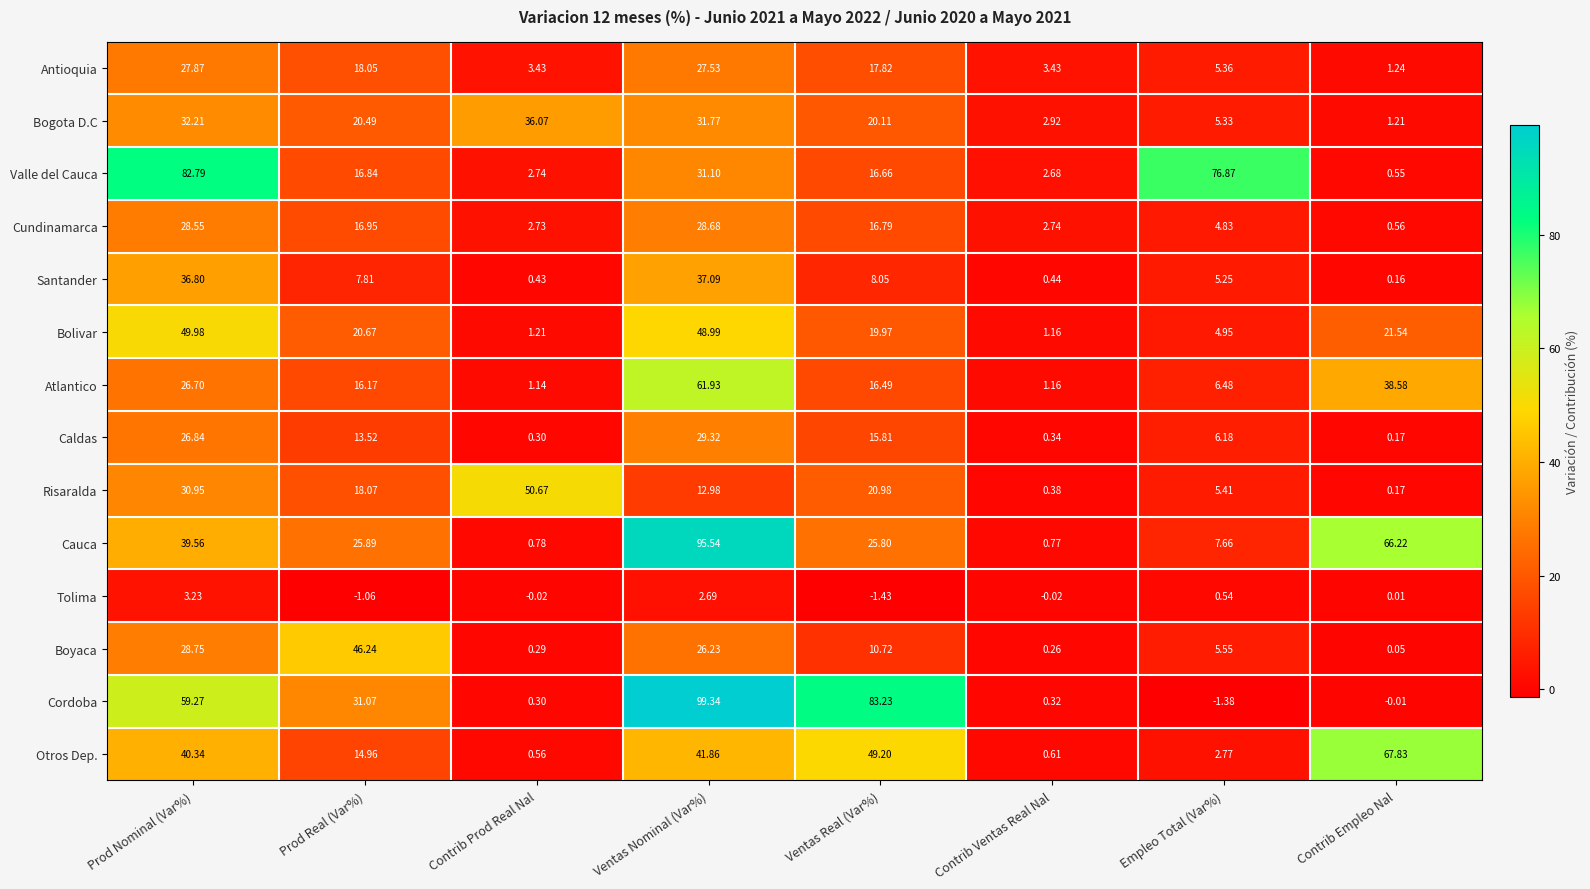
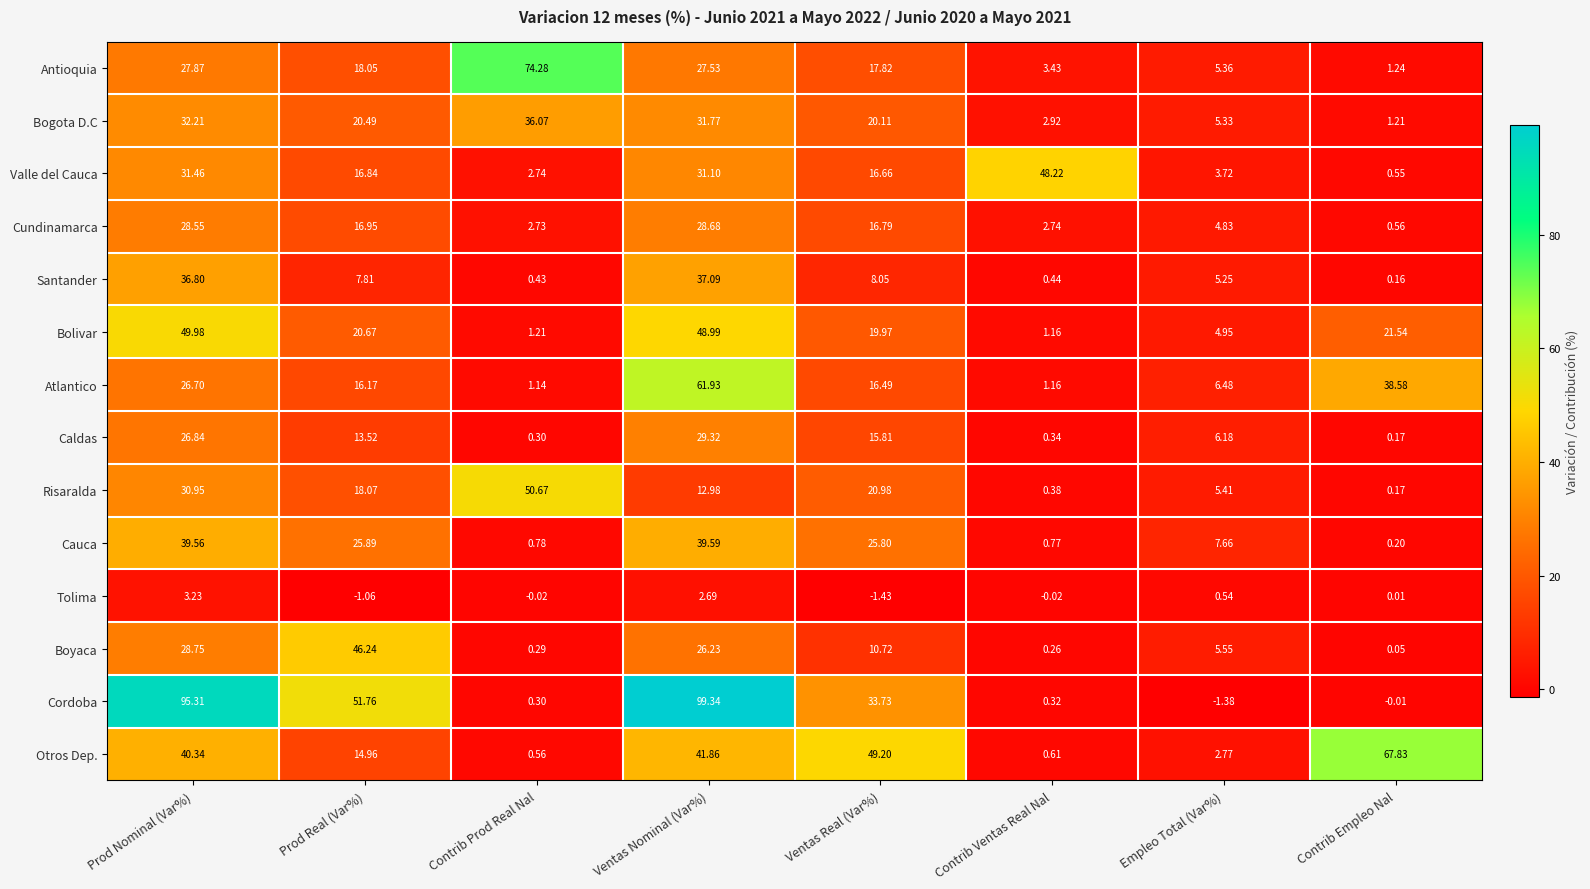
Antioquia, Contrib Prod Real Nal: 3.43 -> 74.28
Valle del Cauca, Prod Nominal (Var%): 82.79 -> 31.46
Valle del Cauca, Contrib Ventas Real Nal: 2.68 -> 48.22
Valle del Cauca, Empleo Total (Var%): 76.87 -> 3.72
Cauca, Ventas Nominal (Var%): 95.54 -> 39.59
Cauca, Contrib Empleo Nal: 66.22 -> 0.20
Cordoba, Prod Nominal (Var%): 59.27 -> 95.31
Cordoba, Prod Real (Var%): 31.07 -> 51.76
Cordoba, Ventas Real (Var%): 83.23 -> 33.73
